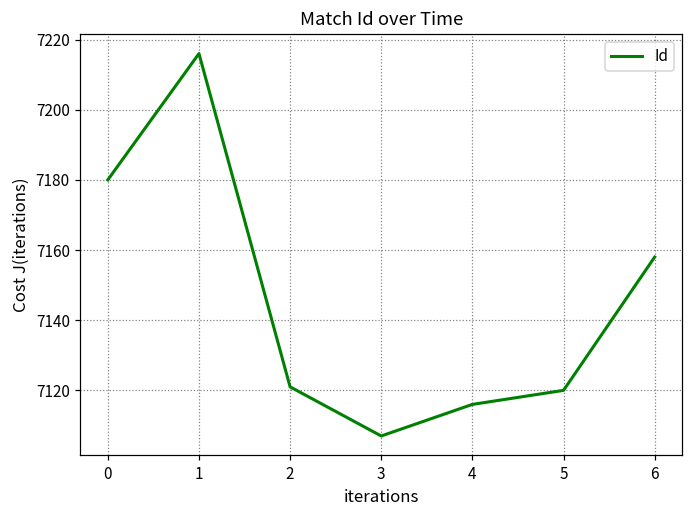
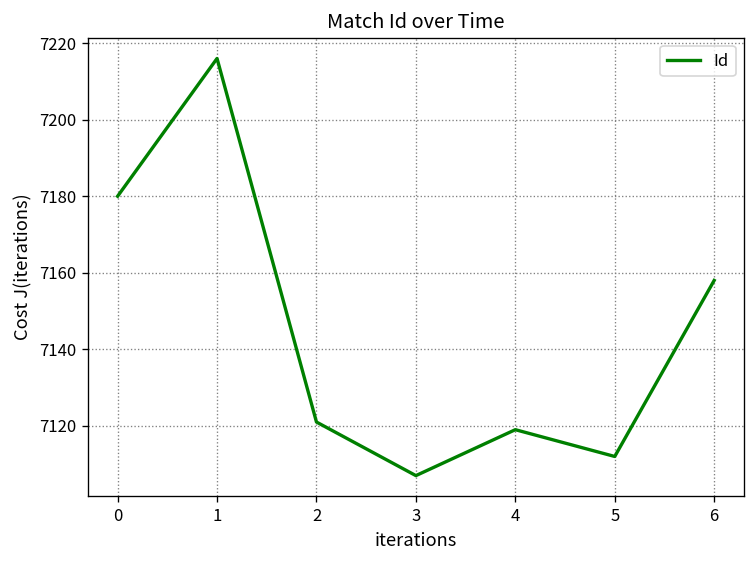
4: 7116 -> 7119
5: 7120 -> 7112
